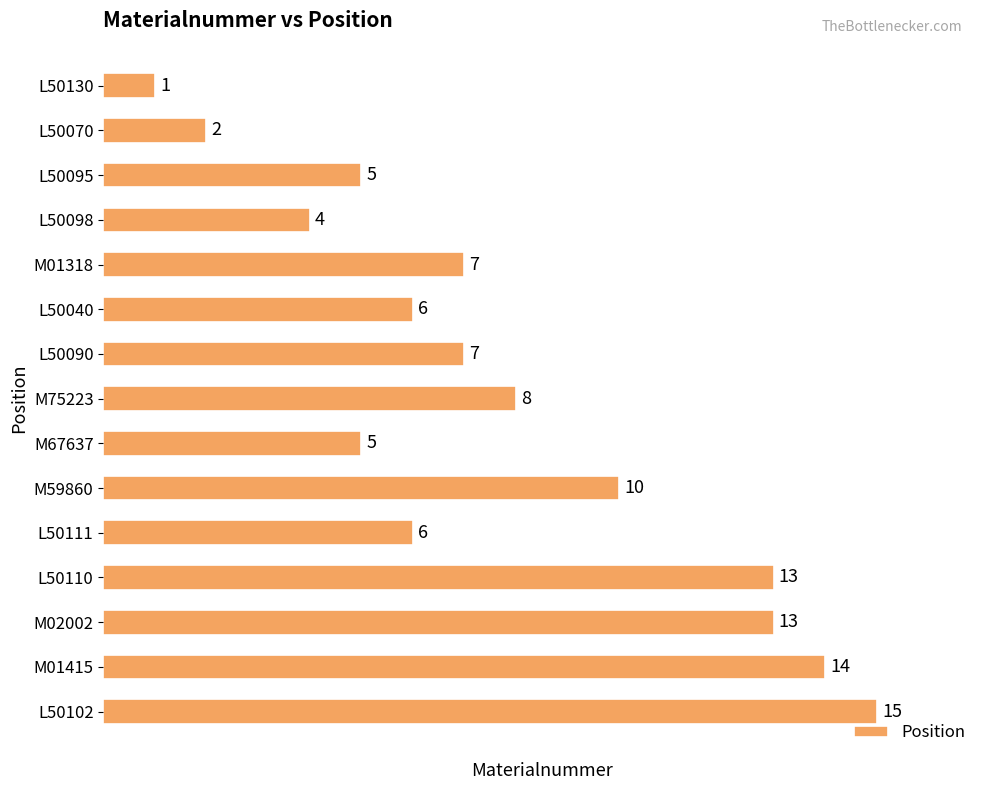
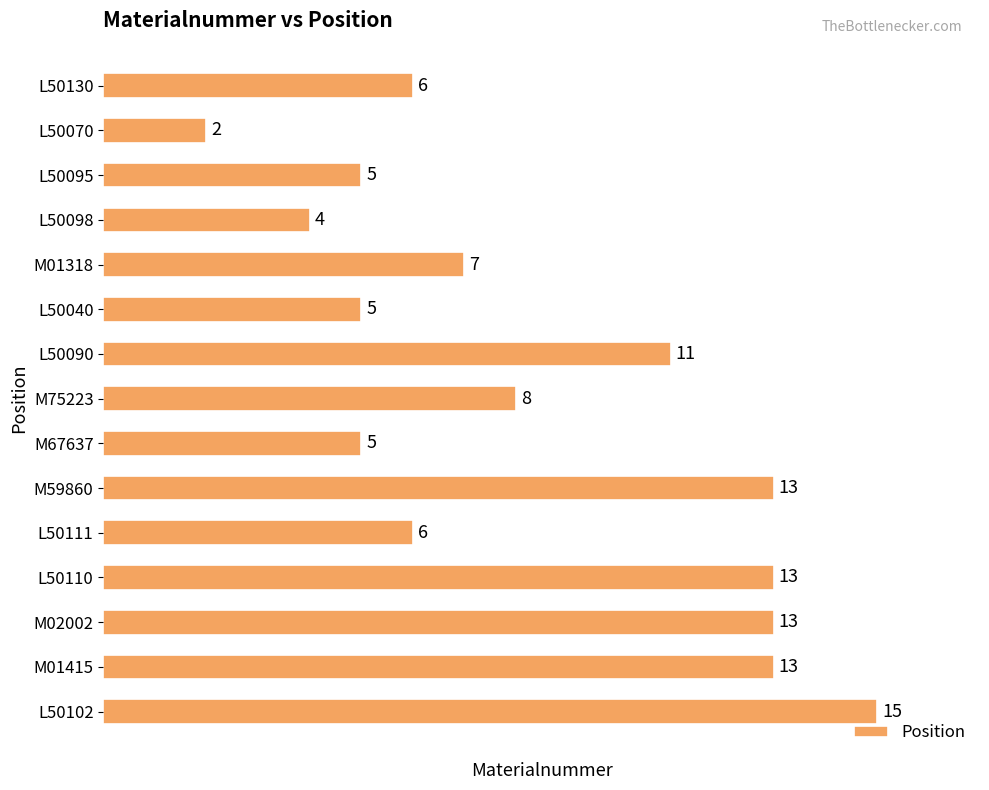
L50130: 1 -> 6
L50040: 6 -> 5
L50090: 7 -> 11
M59860: 10 -> 13
M01415: 14 -> 13
